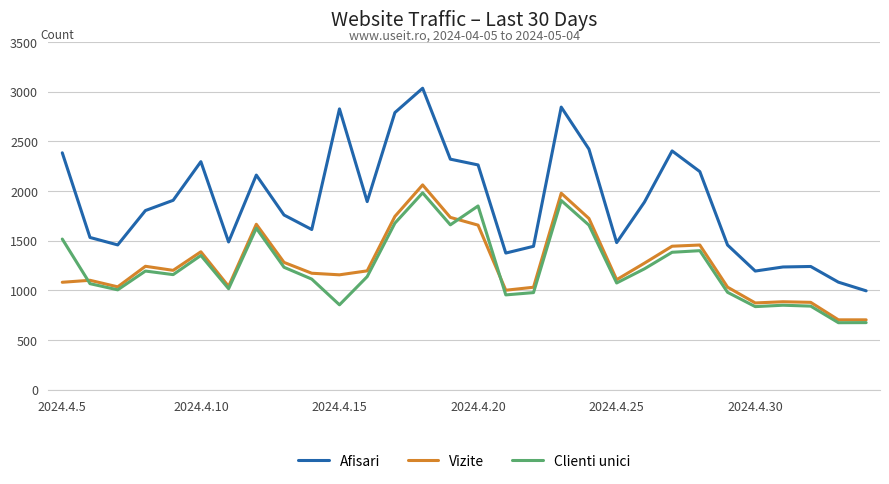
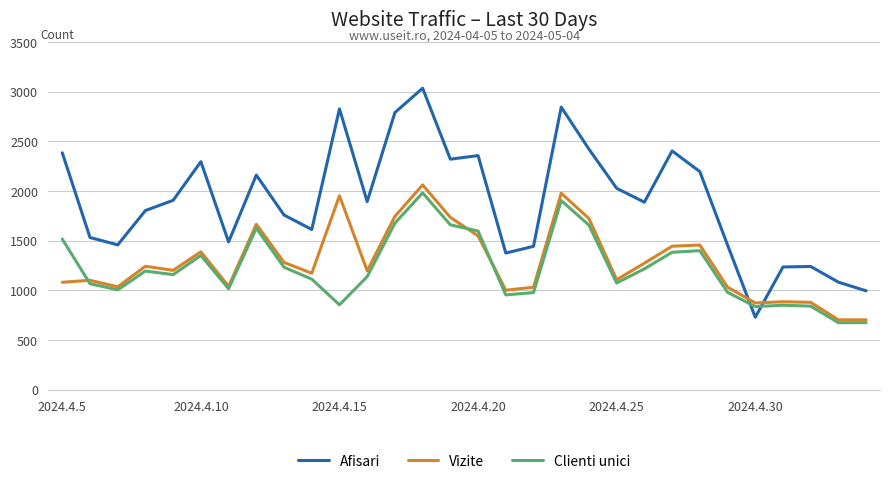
Vizite, 2024.4.15: 1200 -> 2000
Afisari, 2024.4.20: 2300 -> 2400
Vizite, 2024.4.20: 1700 -> 1500
Clienti unici, 2024.4.20: 1900 -> 1600
Afisari, 2024.4.25: 1500 -> 2000
Afisari, 2024.4.30: 1200 -> 700
